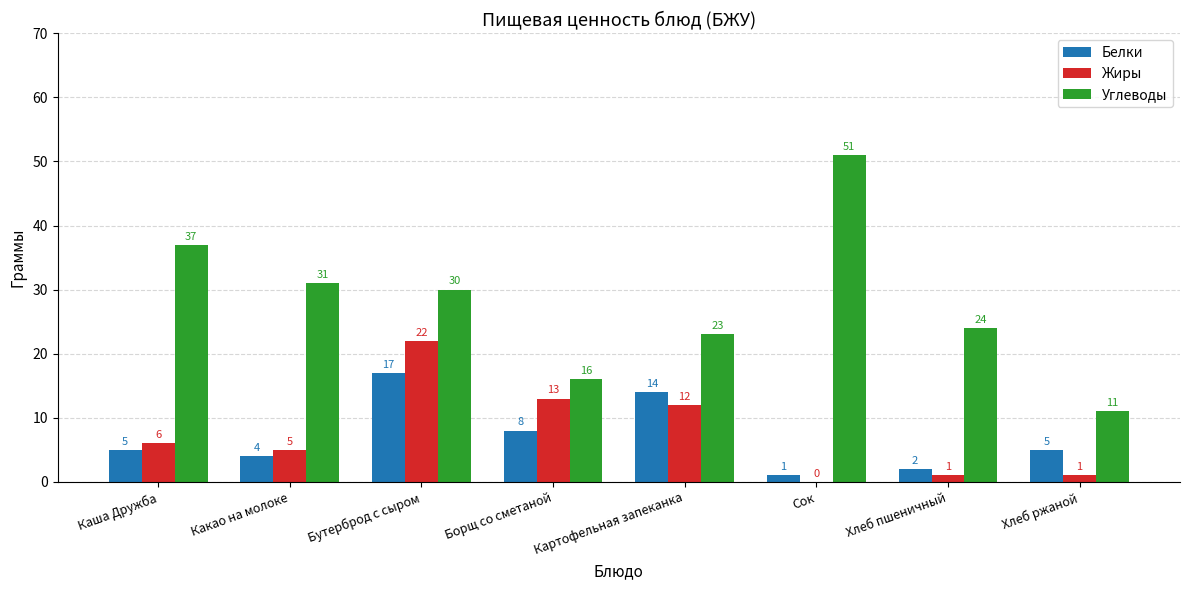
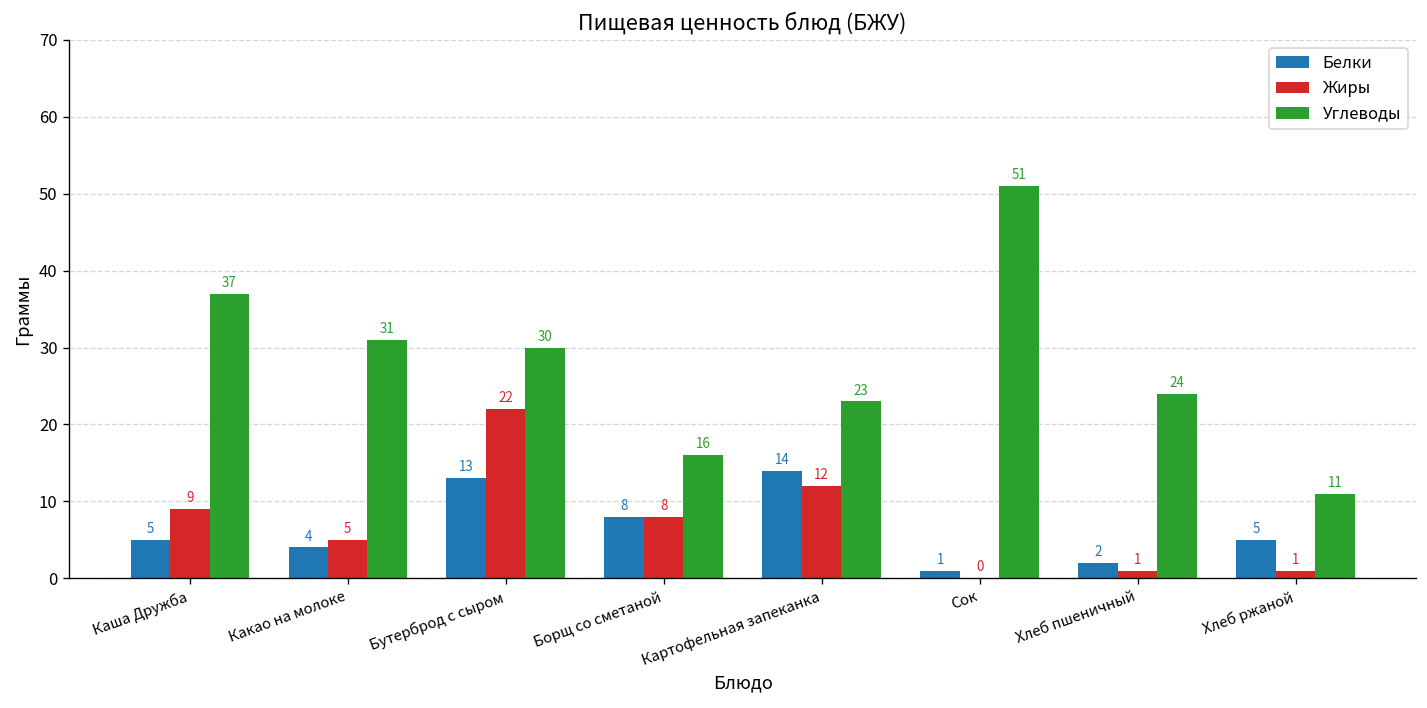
Жиры, Каша Дружба: 6 -> 9
Белки, Бутерброд с сыром: 17 -> 13
Жиры, Борщ со сметаной: 13 -> 8
